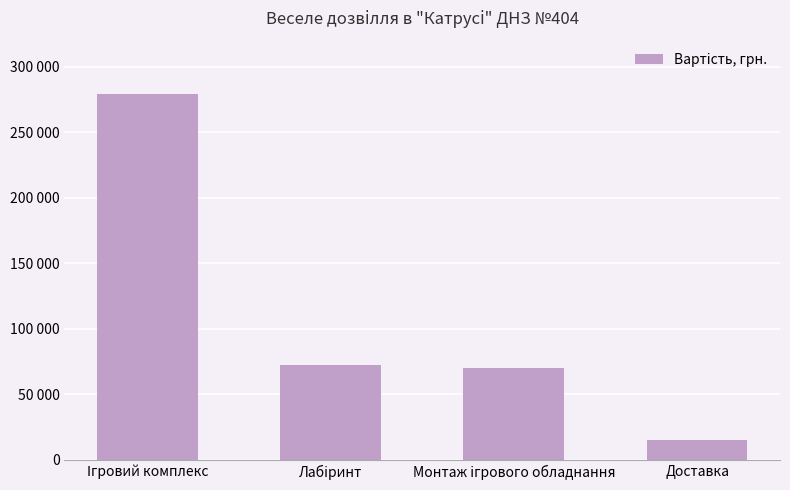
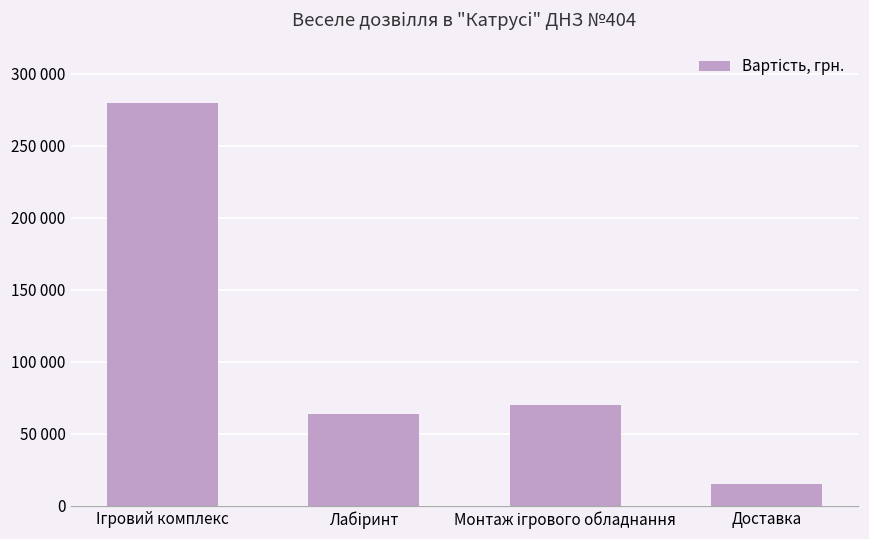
Лабіринт: 72000 -> 64000
